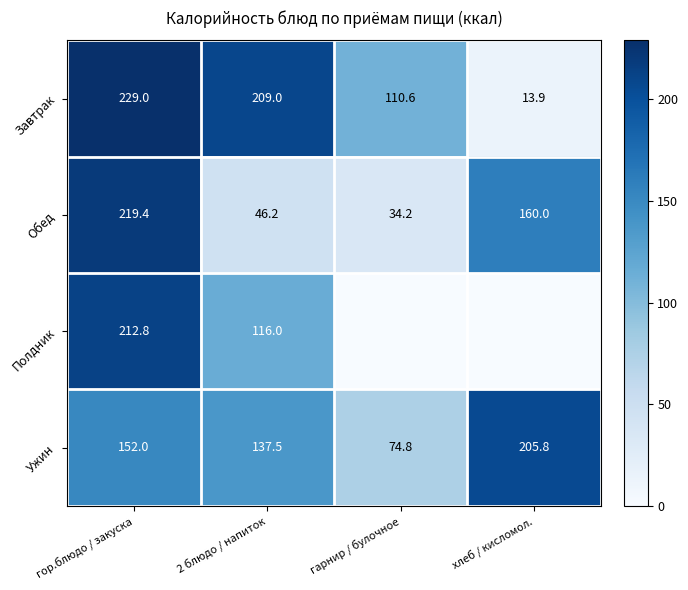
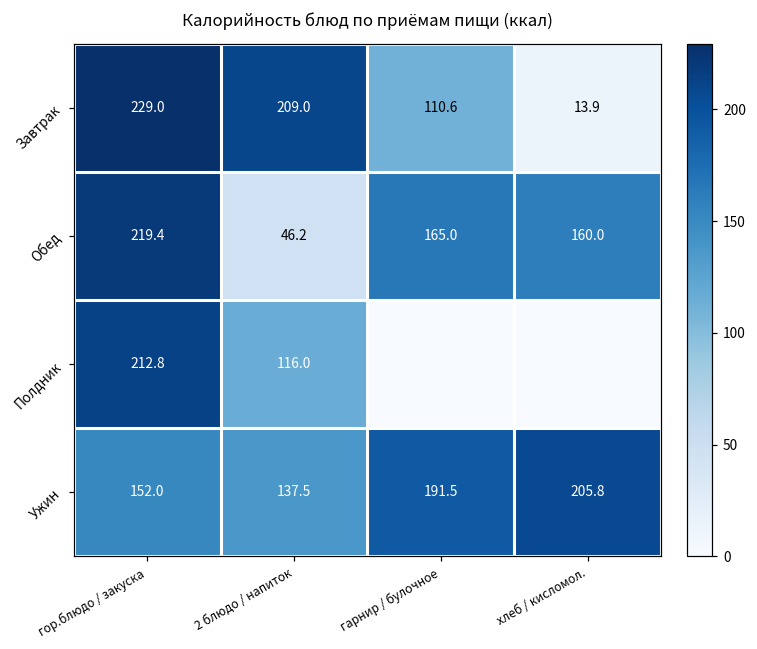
Обед, гарнир / булочное: 34.2 -> 165.0
Ужин, гарнир / булочное: 74.8 -> 191.5
